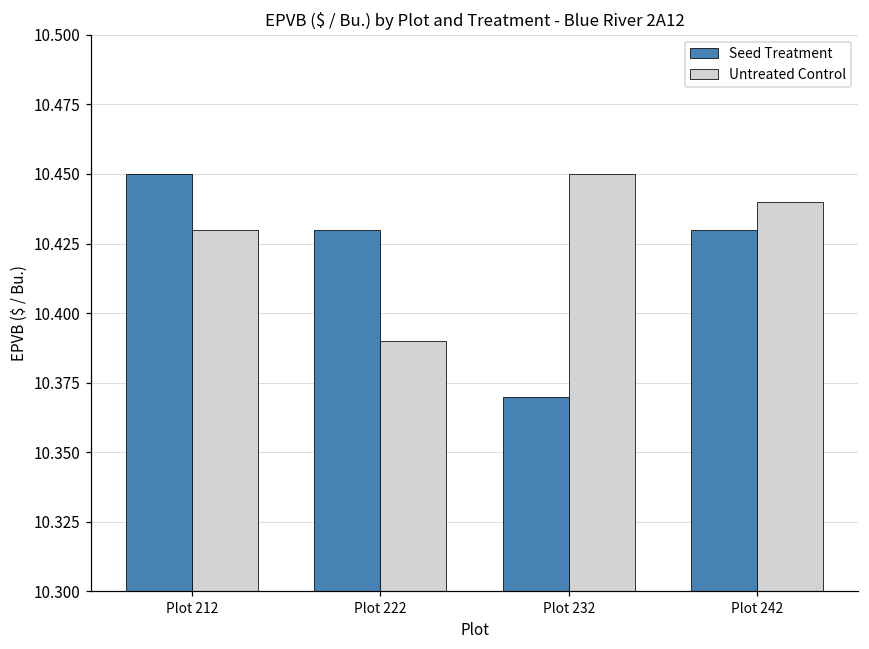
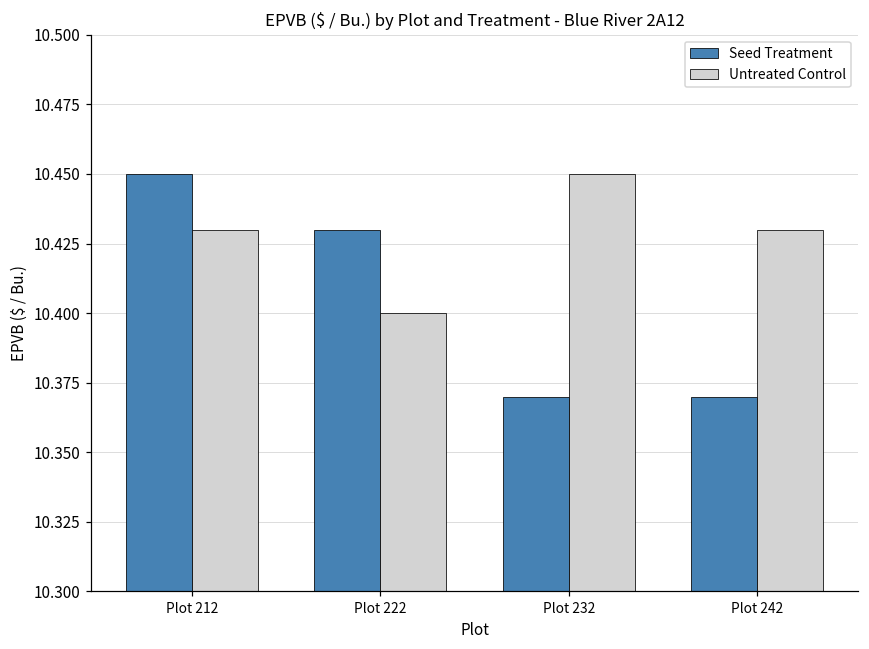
Untreated Control, Plot 222: 10.39 -> 10.40
Seed Treatment, Plot 242: 10.43 -> 10.37
Untreated Control, Plot 242: 10.44 -> 10.43
